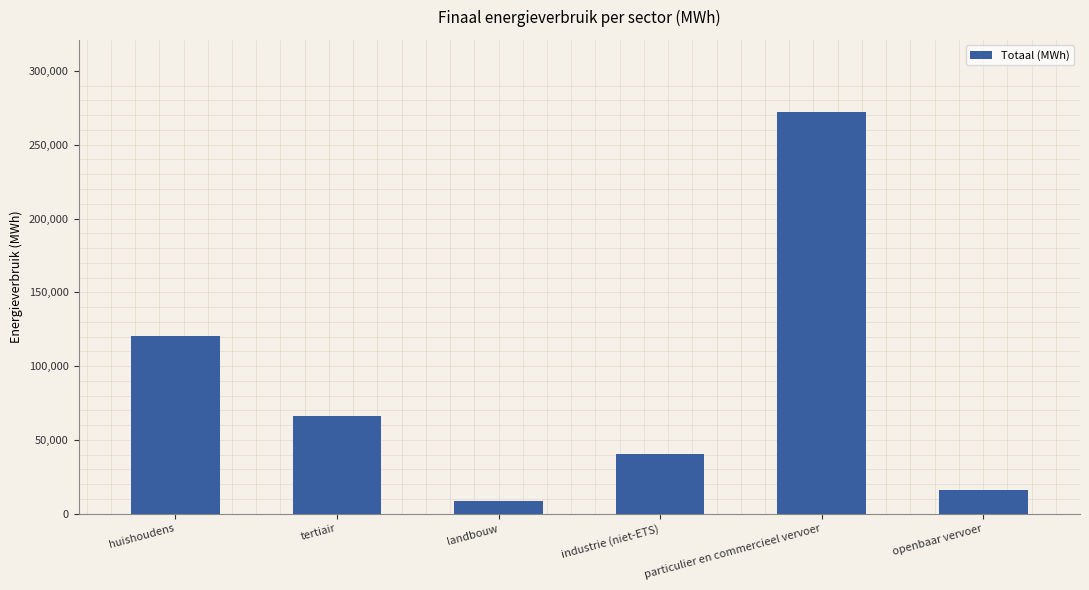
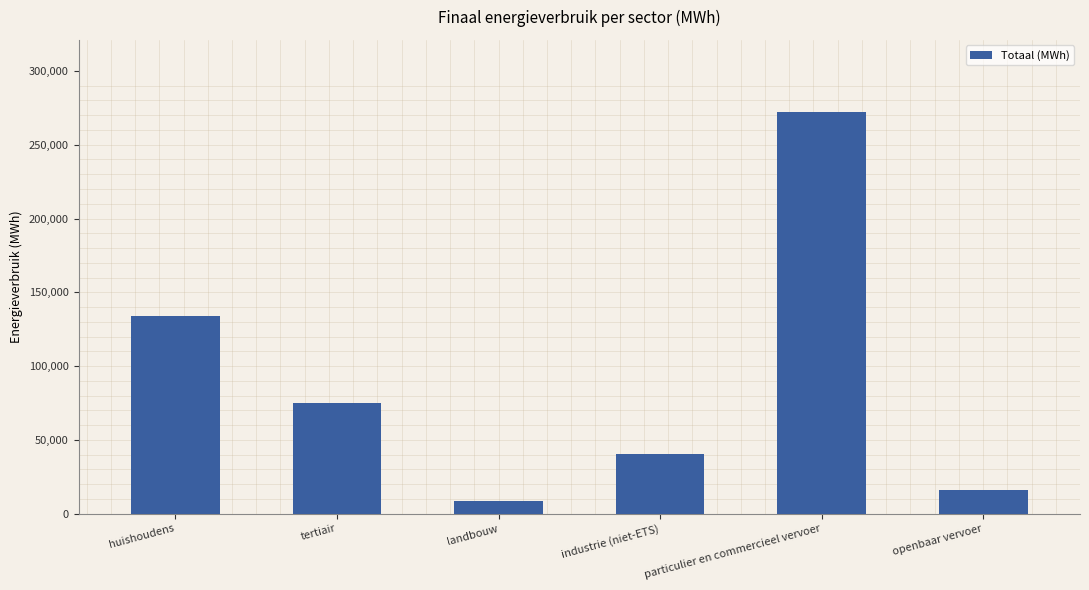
huishoudens: 120,000 -> 134,000
tertiair: 66,000 -> 75,000
